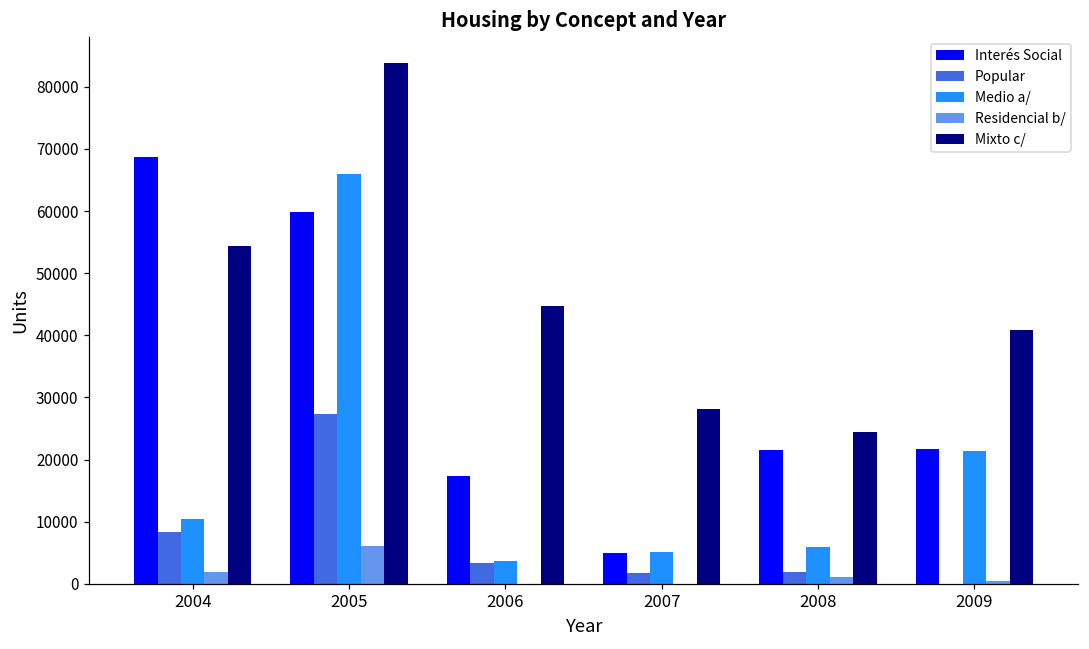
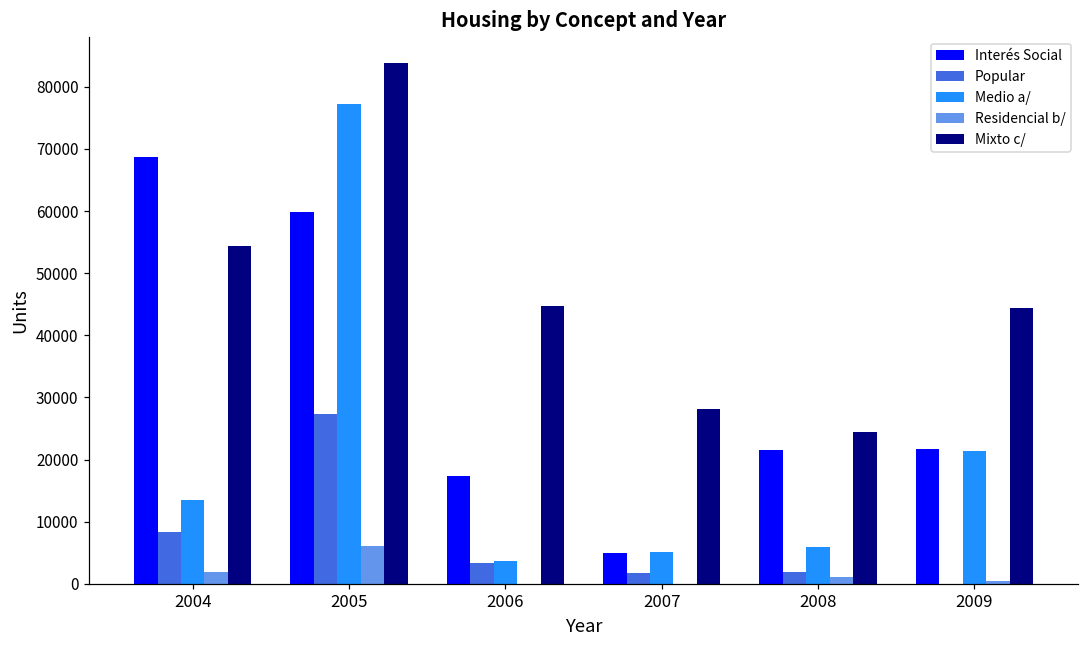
Medio a/, 2004: 10000 -> 14000
Medio a/, 2005: 66000 -> 77000
Mixto c/, 2009: 41000 -> 44000
